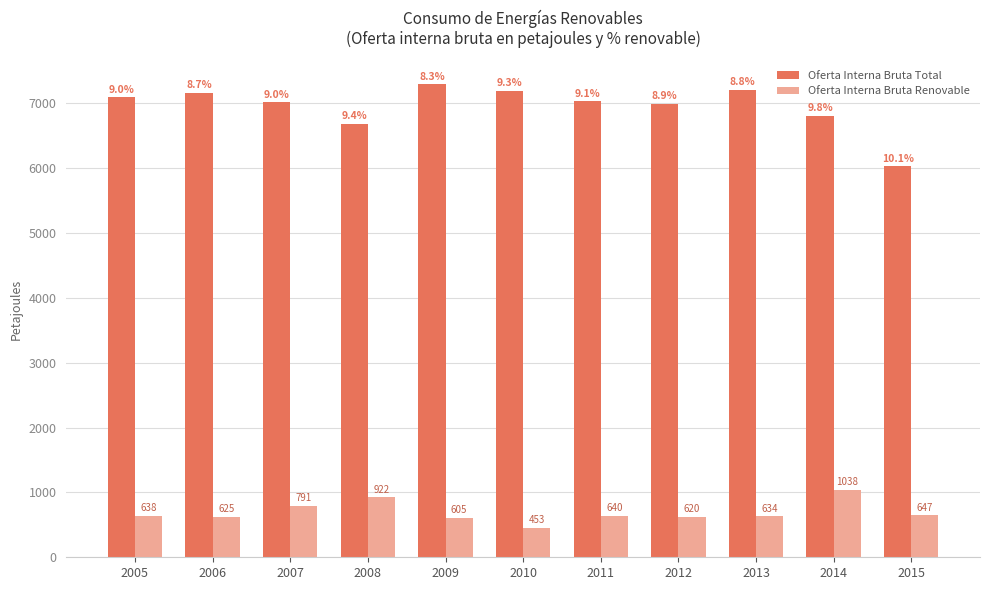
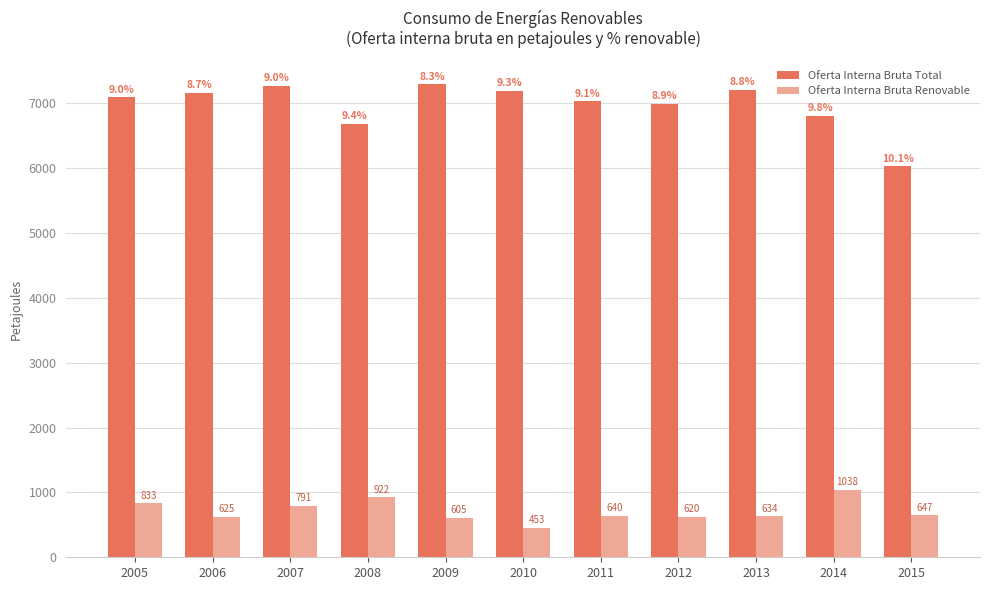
Oferta Interna Bruta Renovable, 2005: 638 -> 833
Oferta Interna Bruta Total, 2007: 7000 -> 7300
